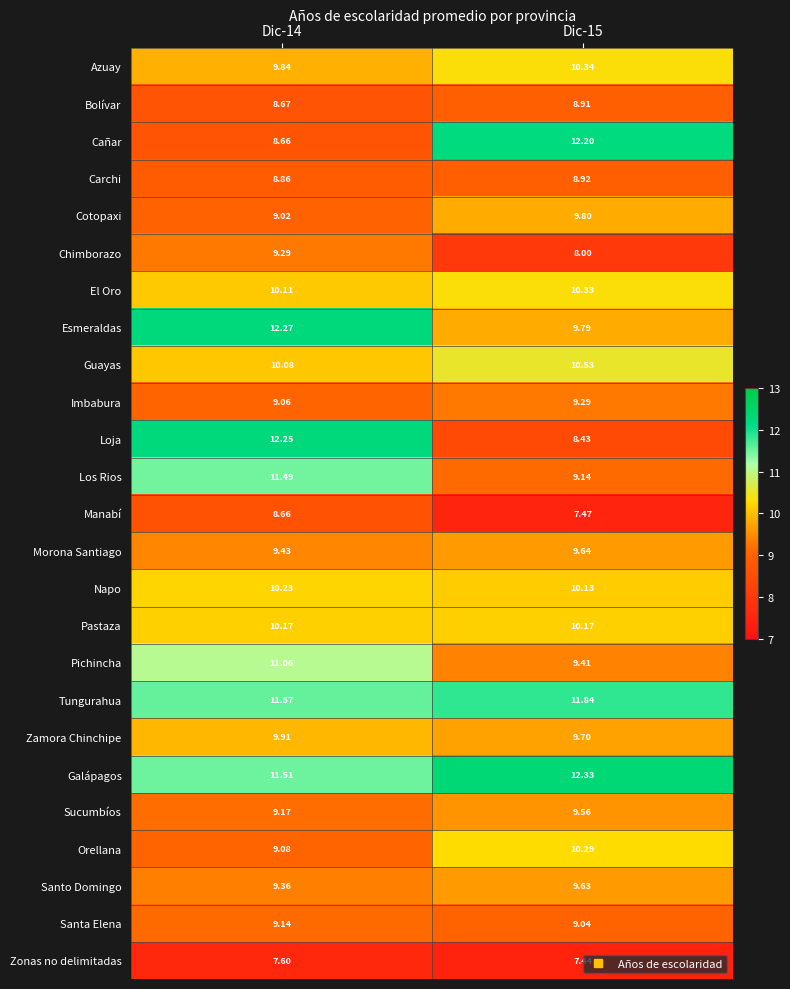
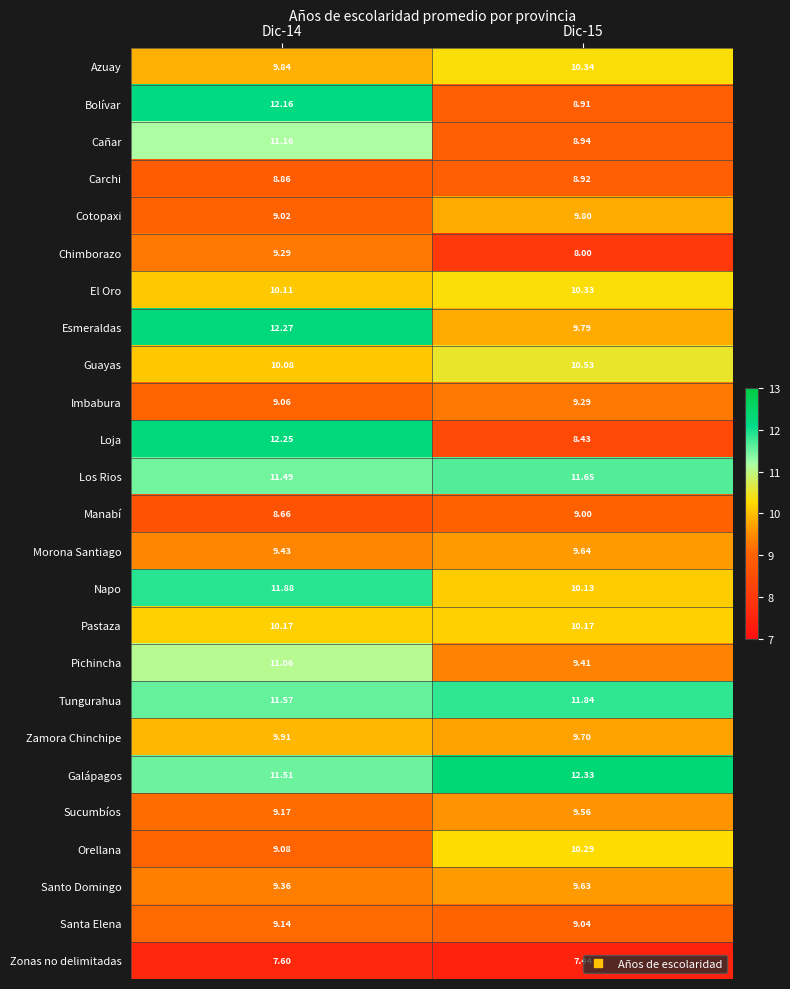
Bolívar, Dic-14: 8.67 -> 12.16
Cañar, Dic-14: 8.66 -> 11.16
Cañar, Dic-15: 12.20 -> 8.94
Los Rios, Dic-15: 9.14 -> 11.65
Manabí, Dic-15: 7.47 -> 9.00
Napo, Dic-14: 10.23 -> 11.88
